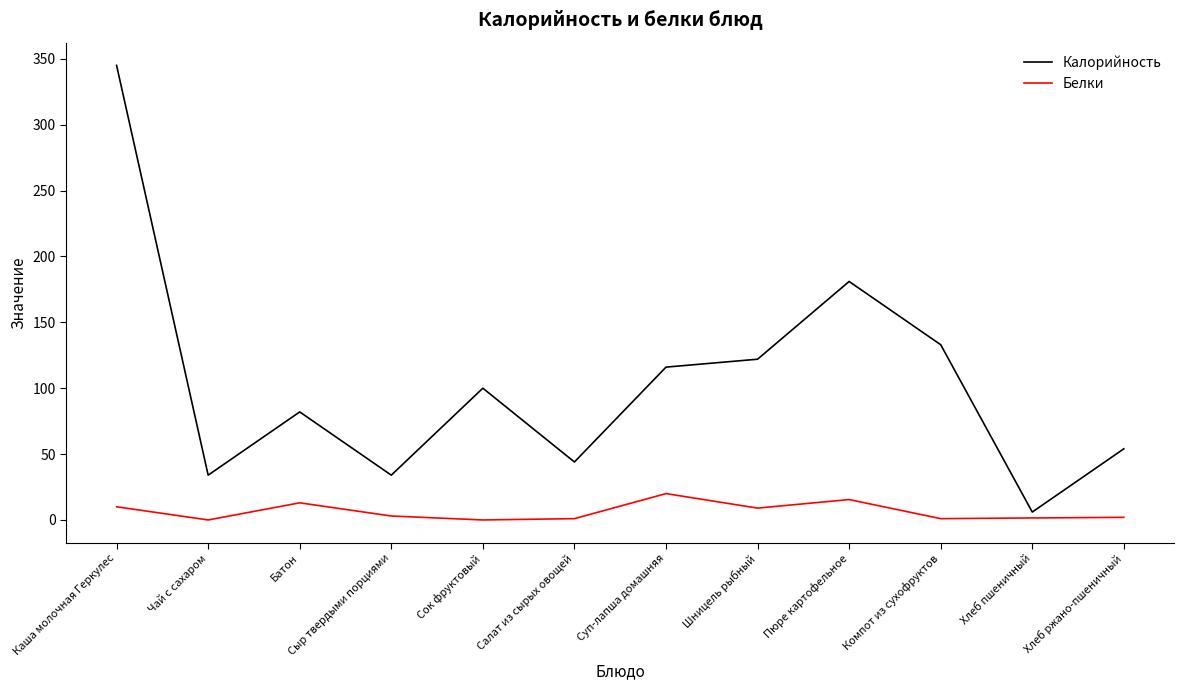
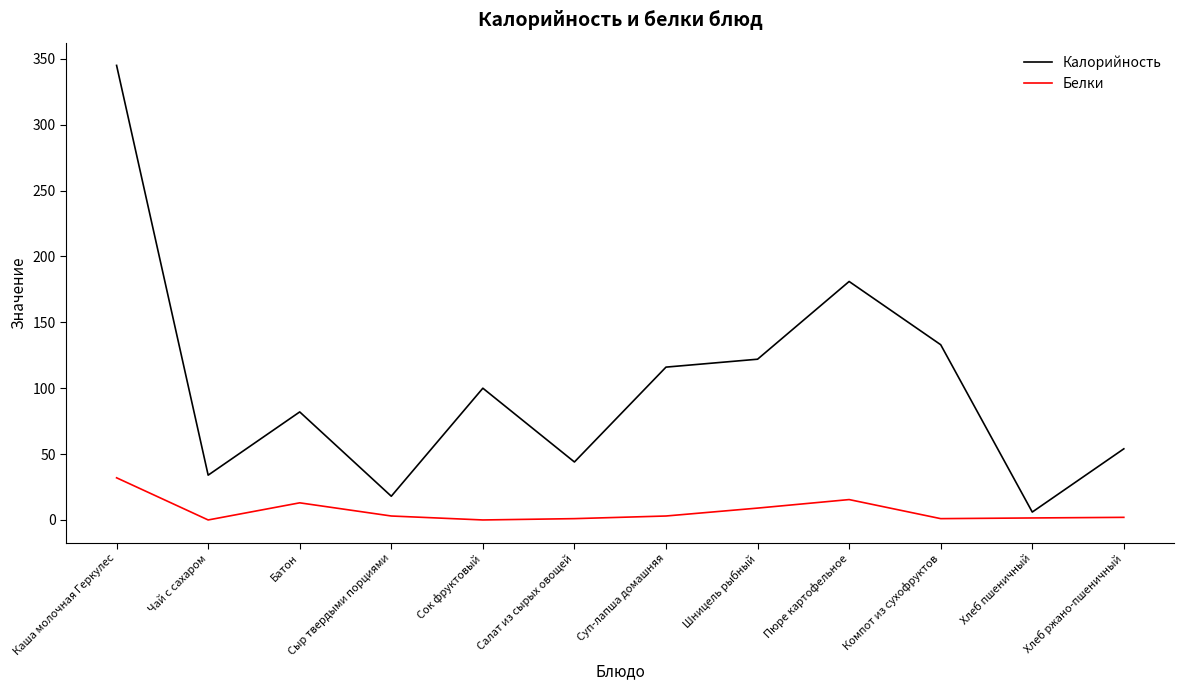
Белки, Каша молочная Геркулес: 10 -> 32
Калорийность, Сыр твердыми порциями: 34 -> 18
Белки, Суп-лапша домашняя: 20 -> 3
